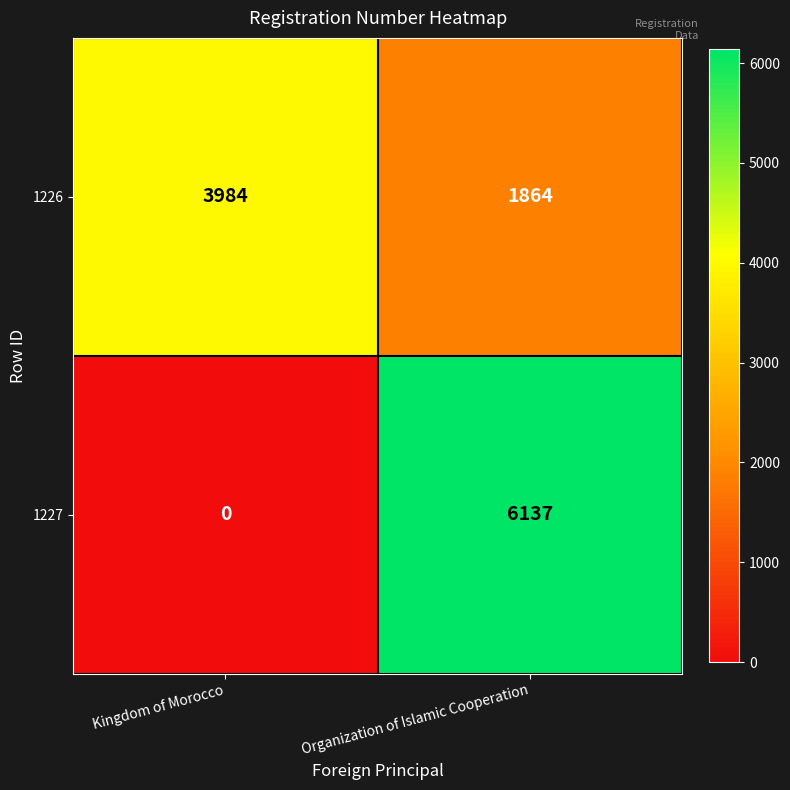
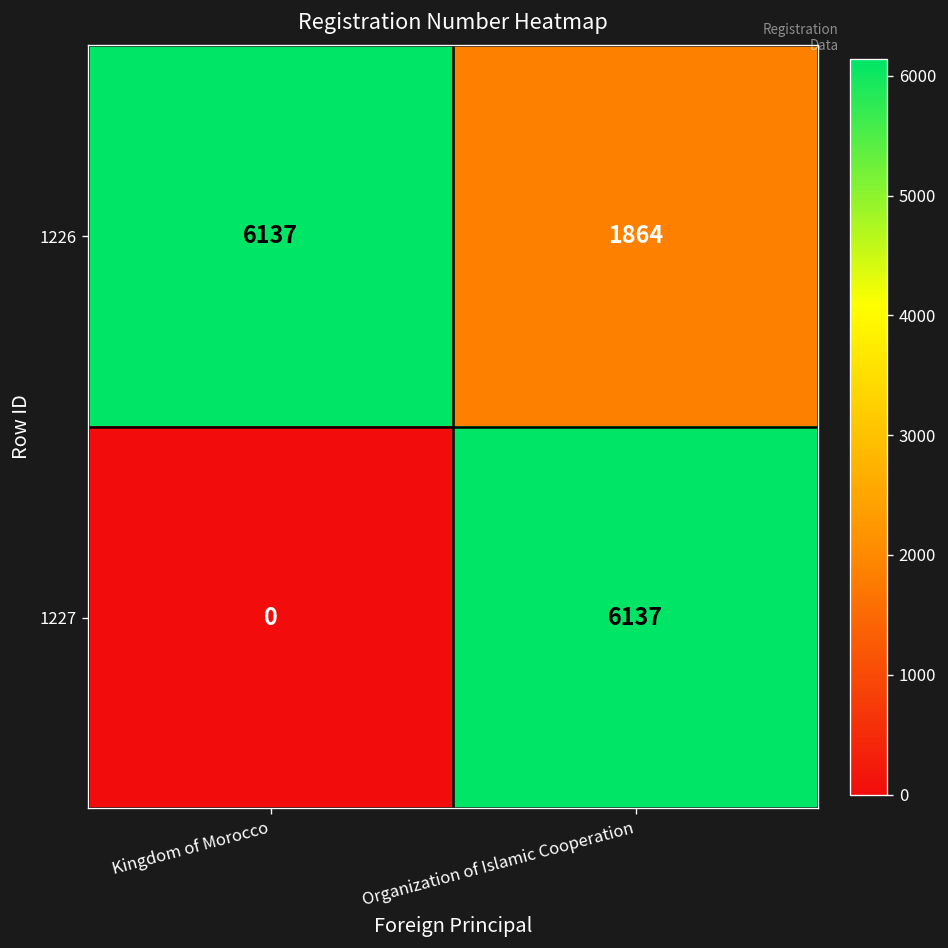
1226, Kingdom of Morocco: 3984 -> 6137
